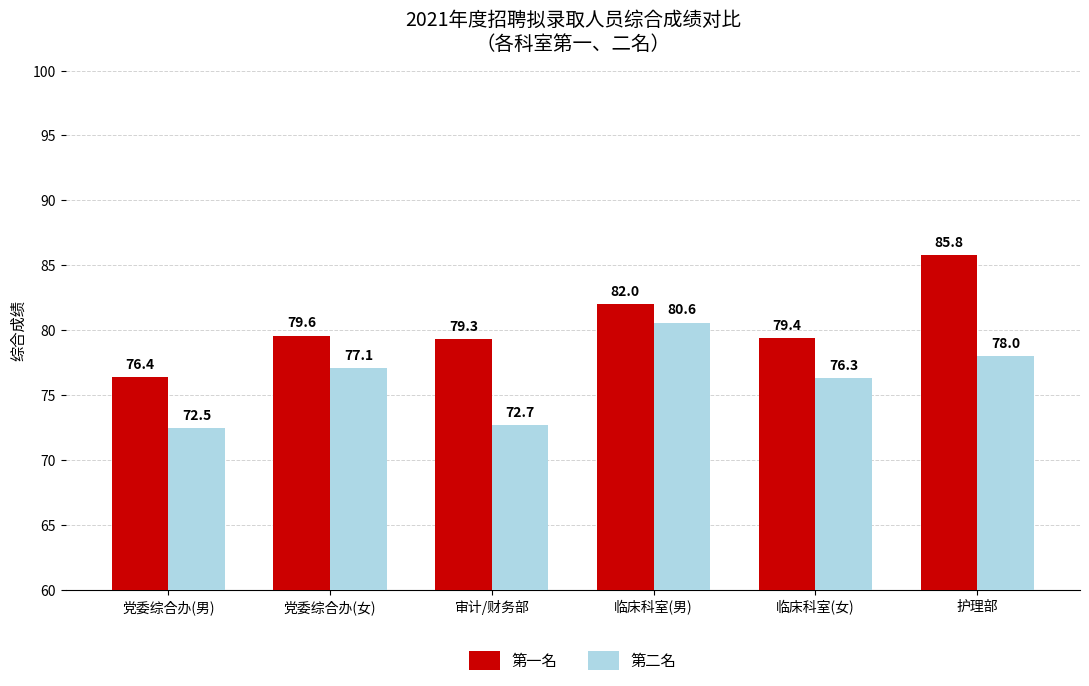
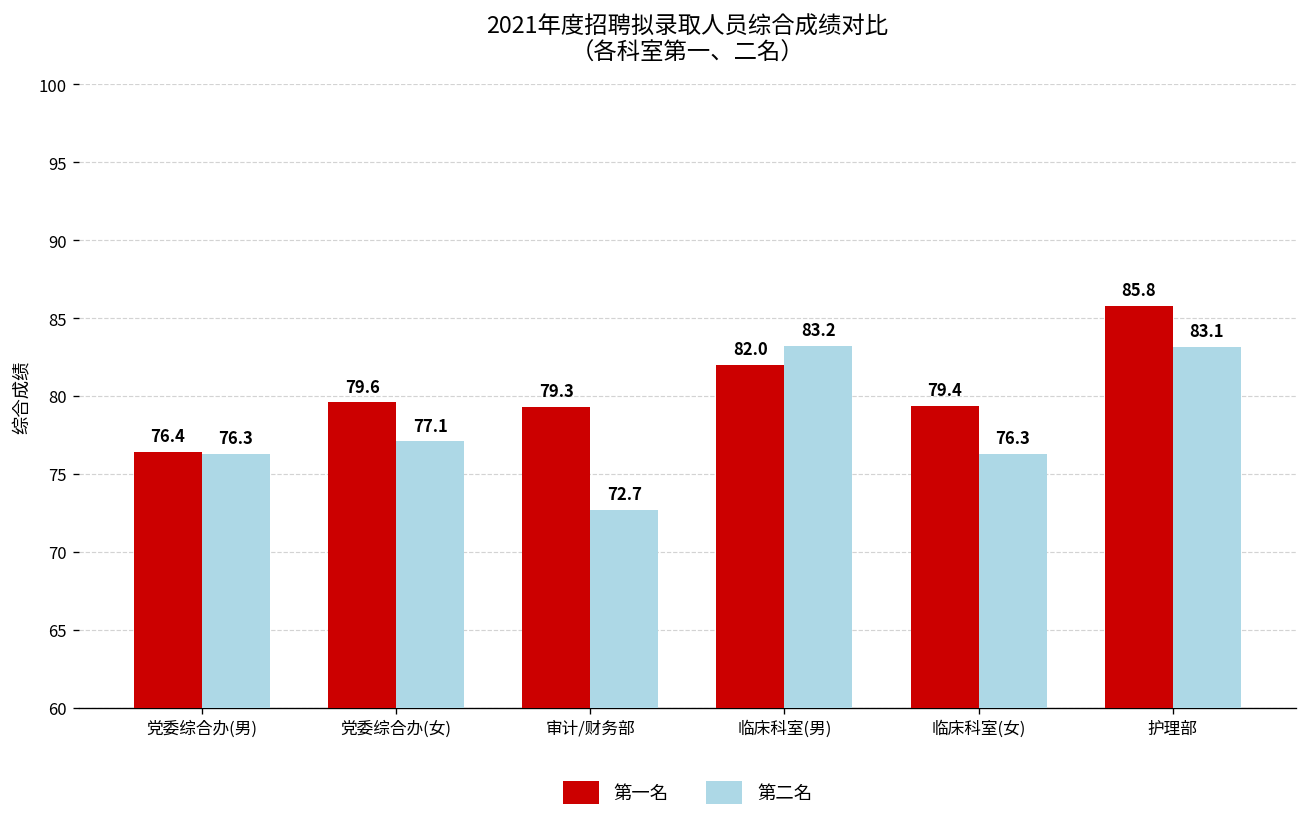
第二名, 党委综合办(男): 72.5 -> 76.3
第二名, 临床科室(男): 80.6 -> 83.2
第二名, 护理部: 78.0 -> 83.1
